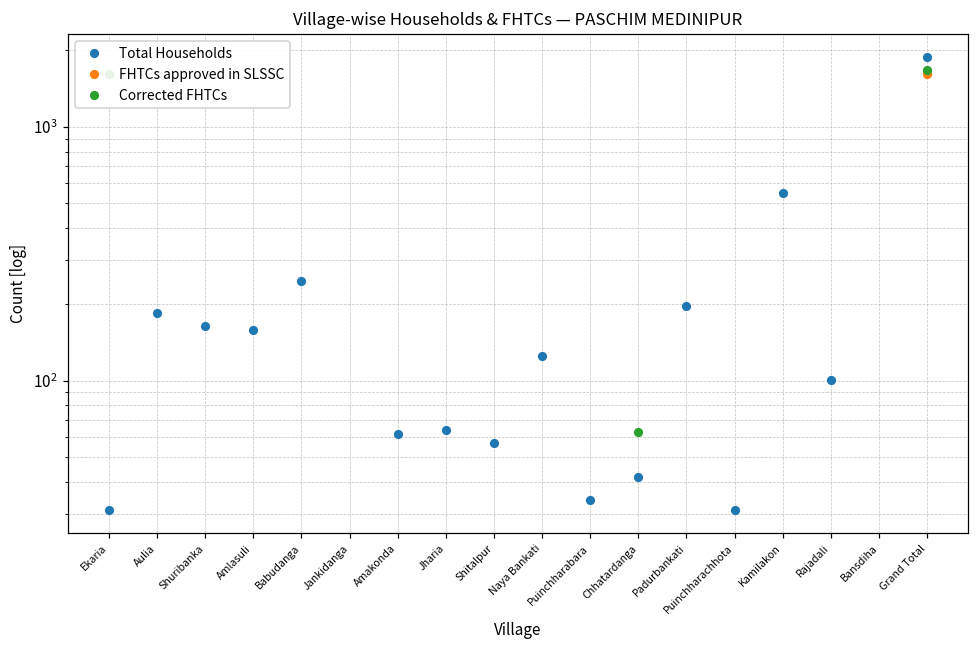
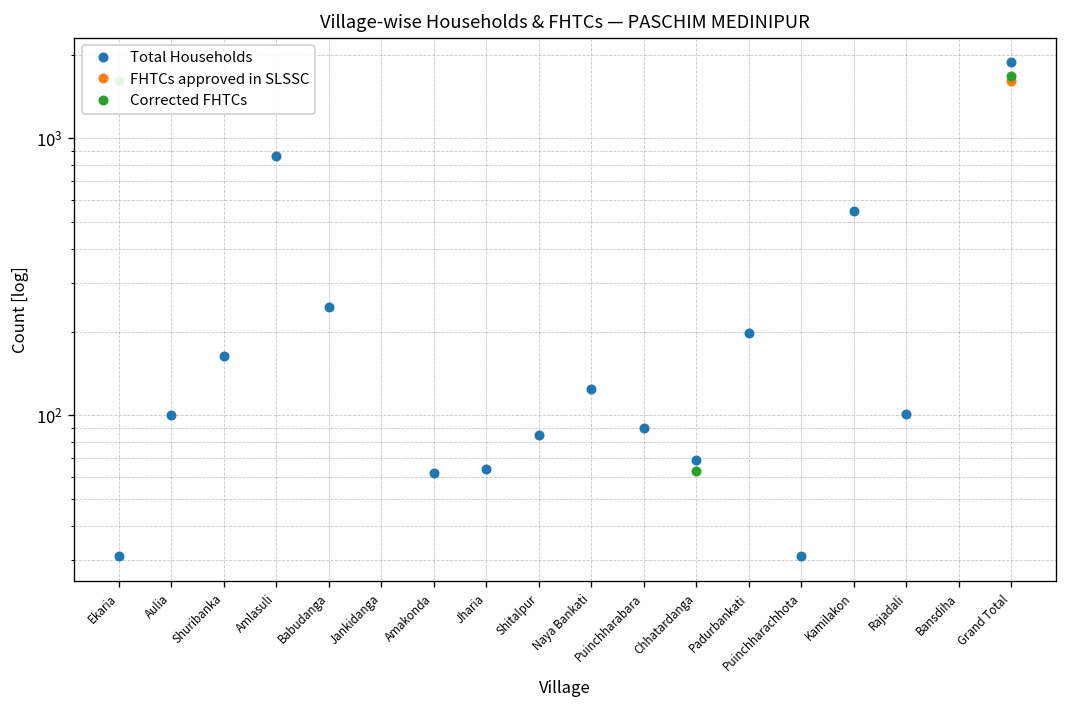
Total Households, Aulia: 190 -> 100
Total Households, Amlasuli: 160 -> 870
Total Households, Shitalpur: 57 -> 85
Total Households, Puinchharabara: 34 -> 90
Total Households, Chhatardanga: 42 -> 69
